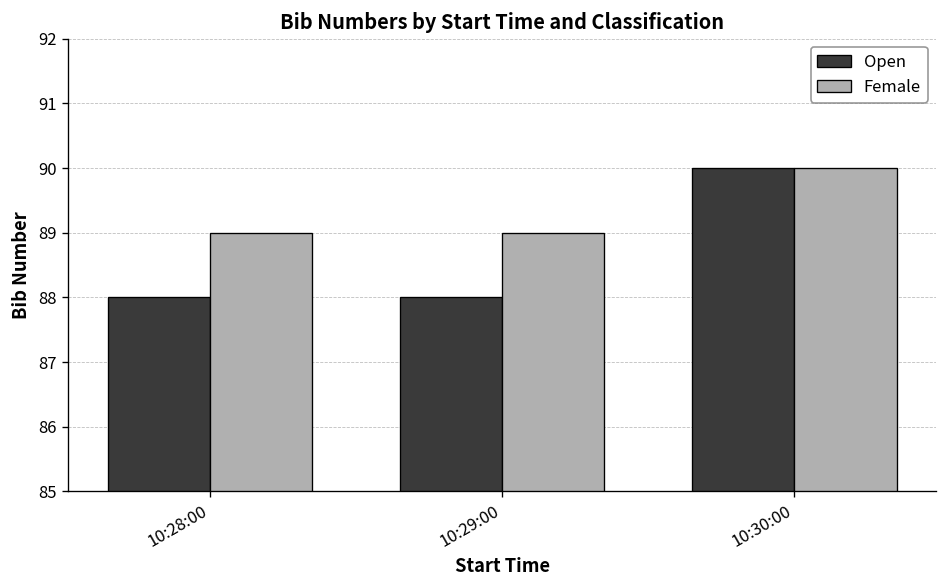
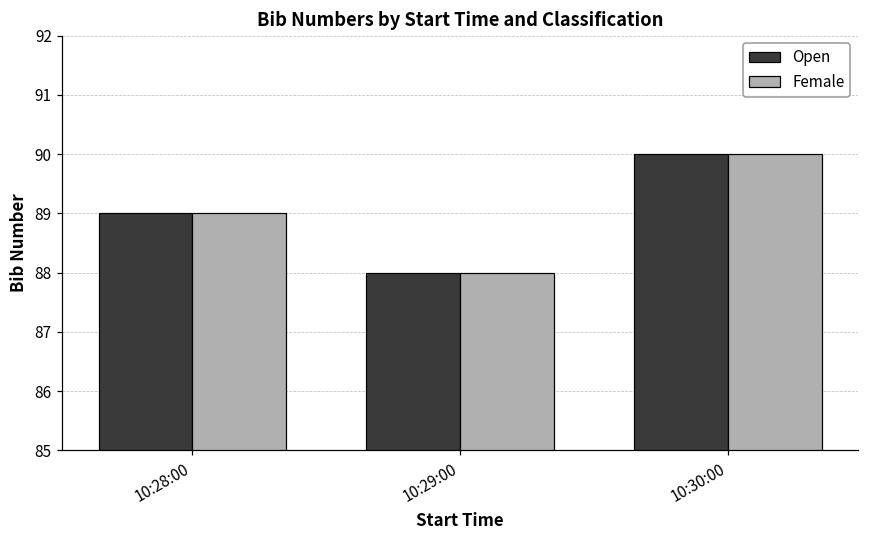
Open, 10:28:00: 88 -> 89
Female, 10:29:00: 89 -> 88
